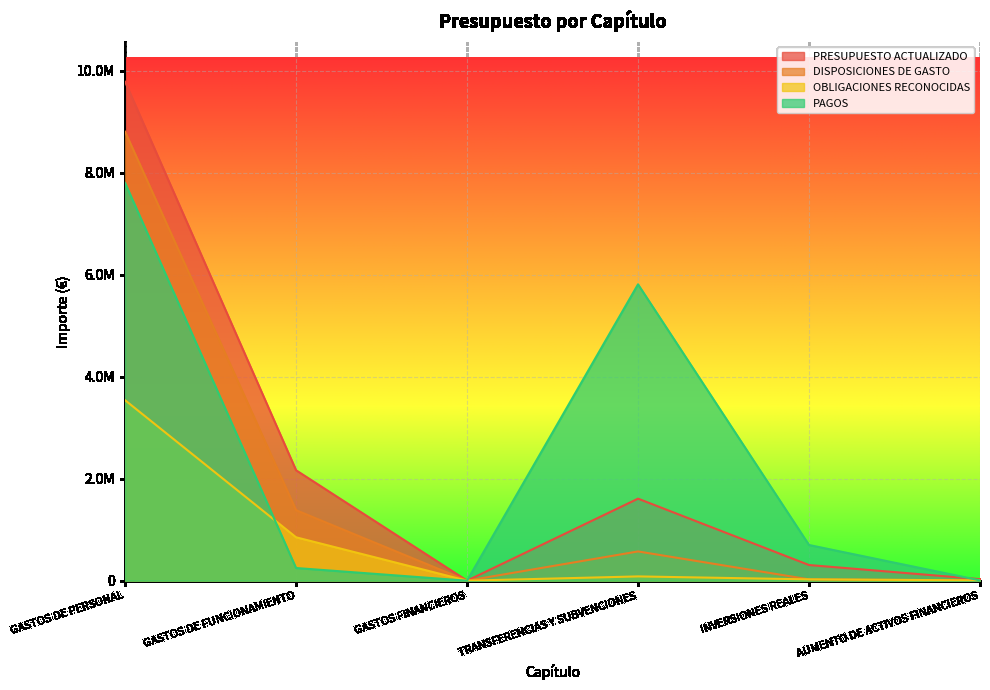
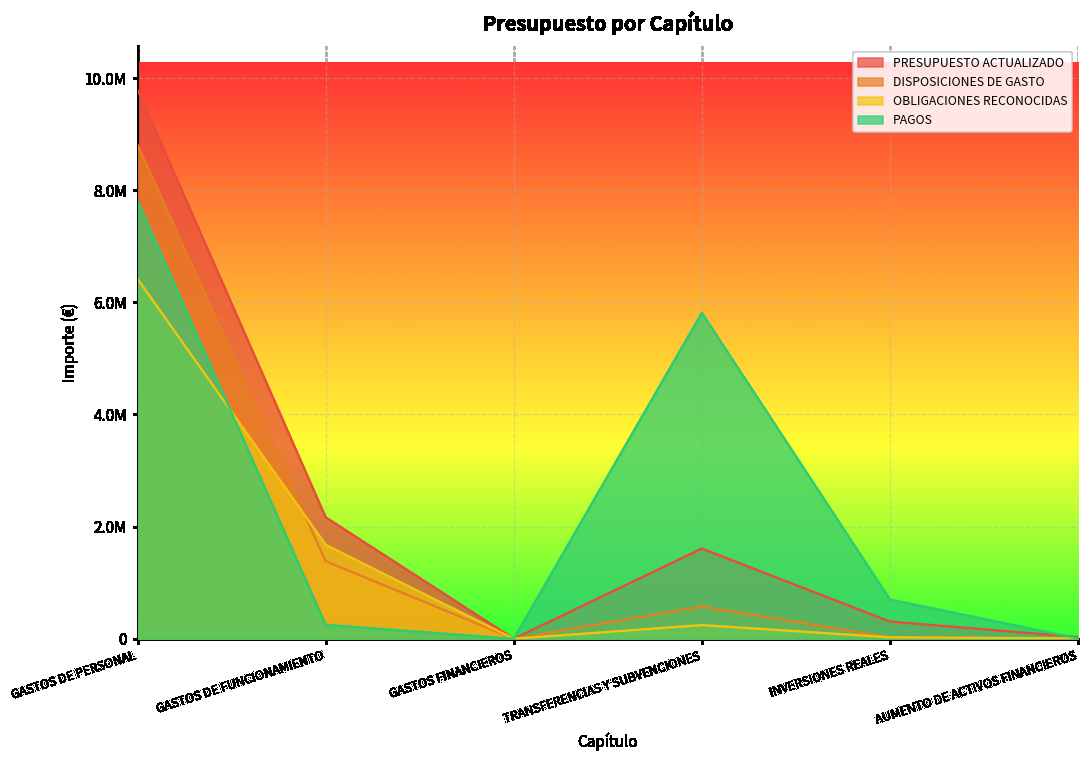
OBLIGACIONES RECONOCIDAS, GASTOS DE PERSONAL: 3500000 -> 6400000
OBLIGACIONES RECONOCIDAS, GASTOS DE FUNCIONAMIENTO: 900000 -> 1700000
OBLIGACIONES RECONOCIDAS, TRANSFERENCIAS Y SUBVENCIONES: 100000 -> 200000
